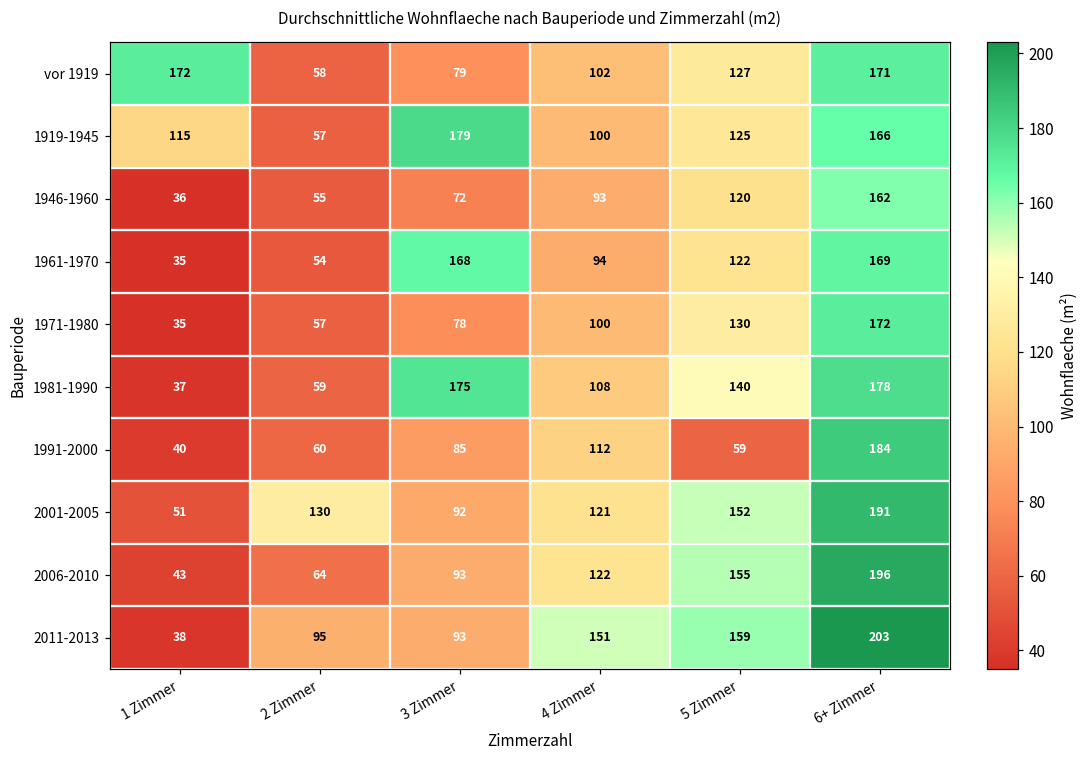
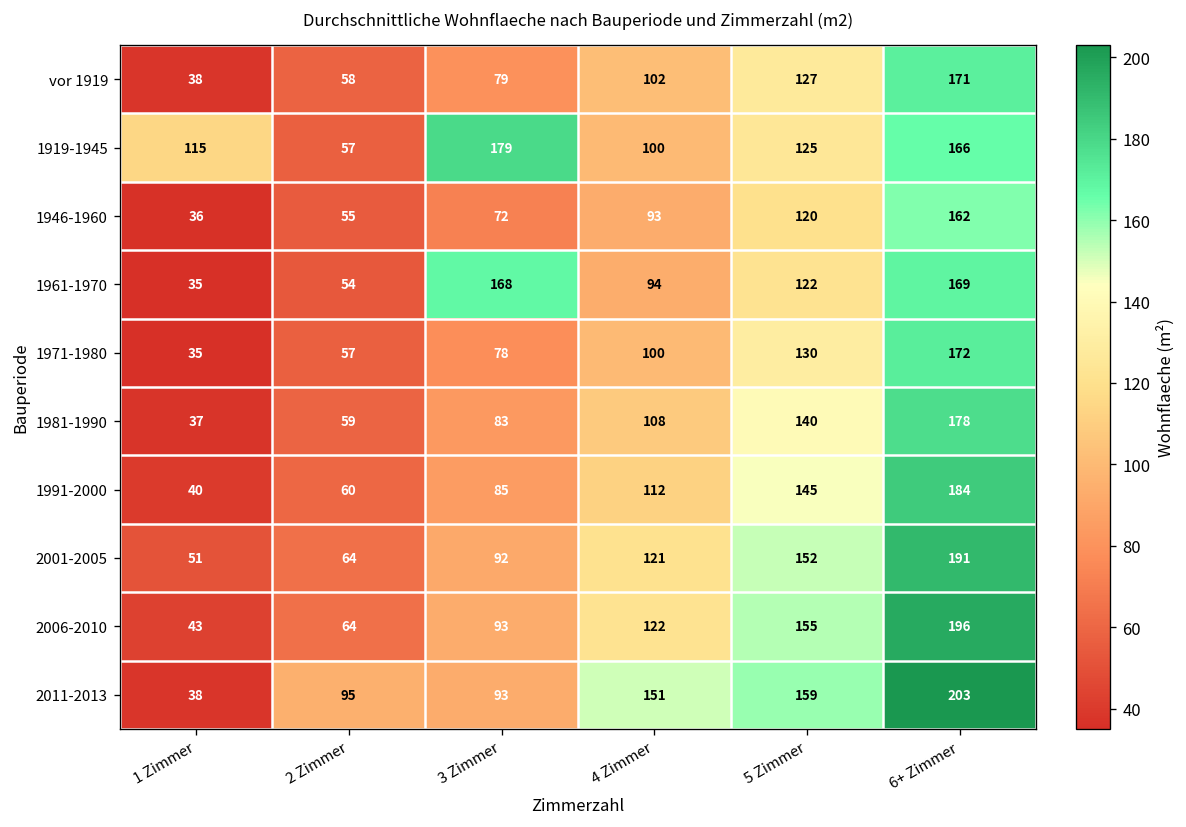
vor 1919, 1 Zimmer: 172 -> 38
1981-1990, 3 Zimmer: 175 -> 83
1991-2000, 5 Zimmer: 59 -> 145
2001-2005, 2 Zimmer: 130 -> 64
